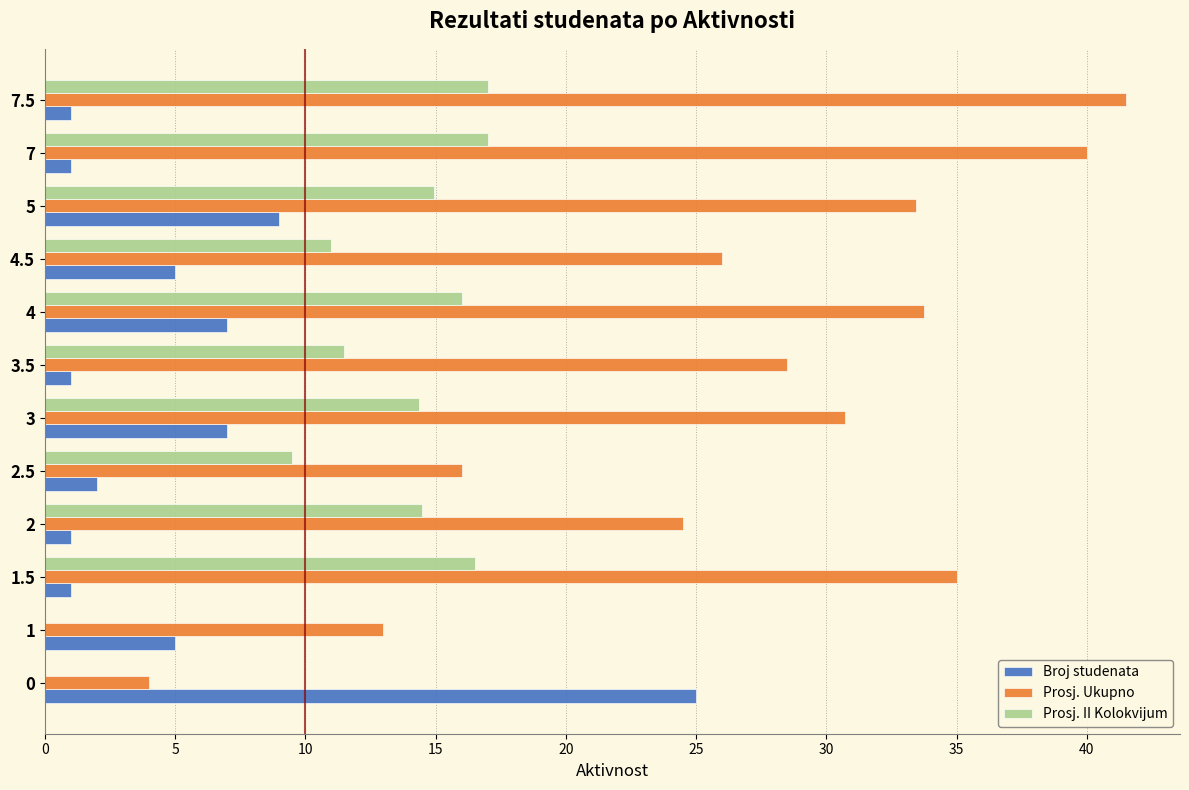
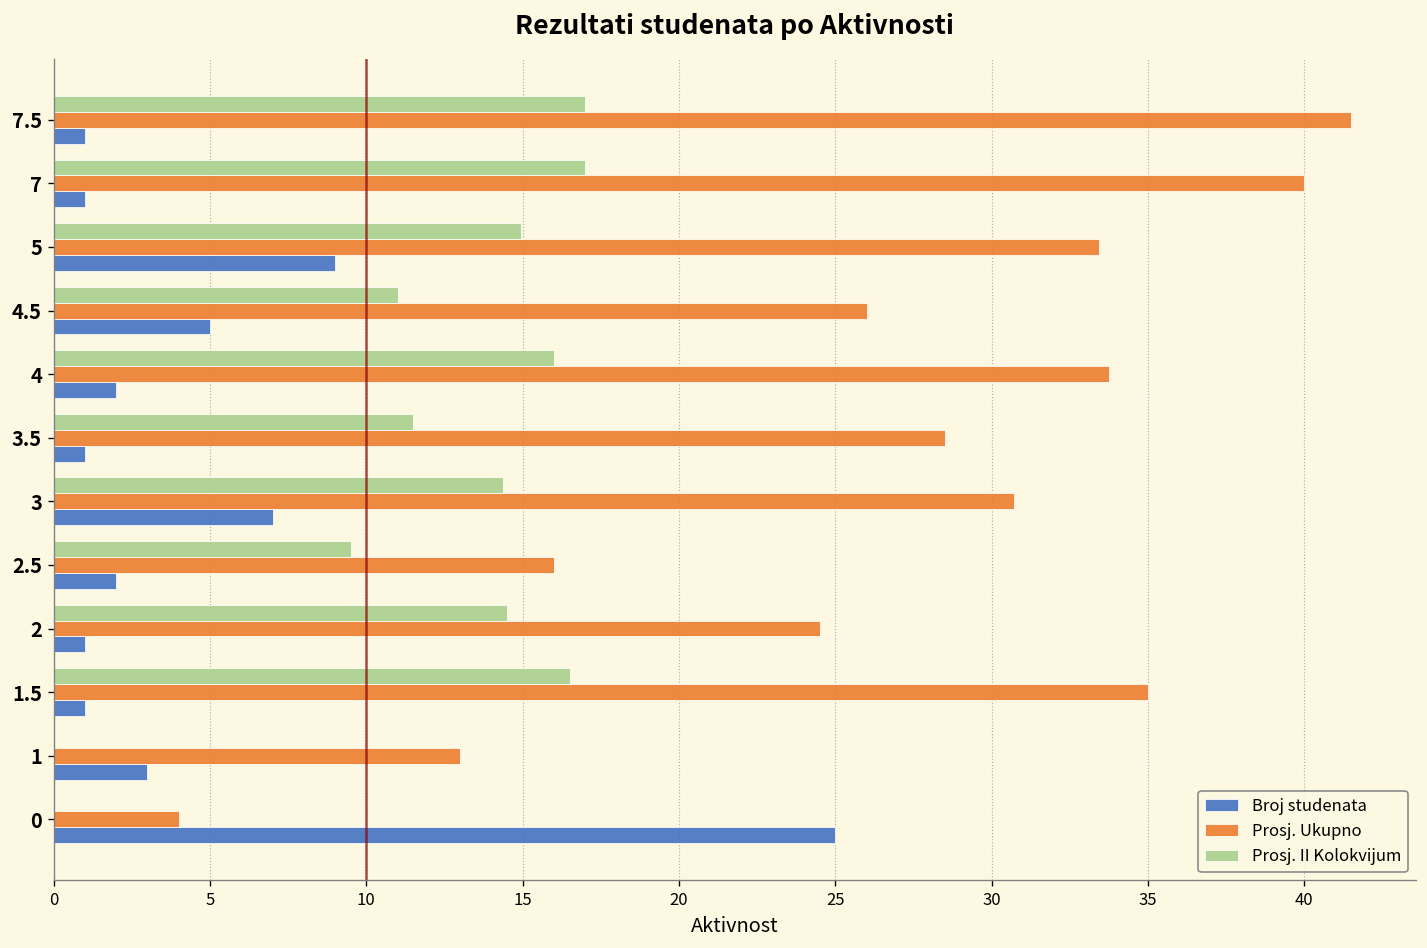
Broj studenata, 4: 7 -> 2
Broj studenata, 1: 5 -> 3
